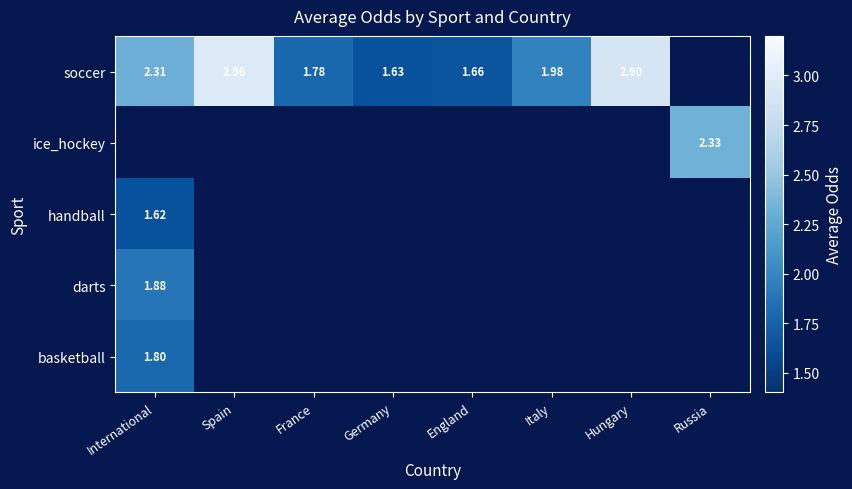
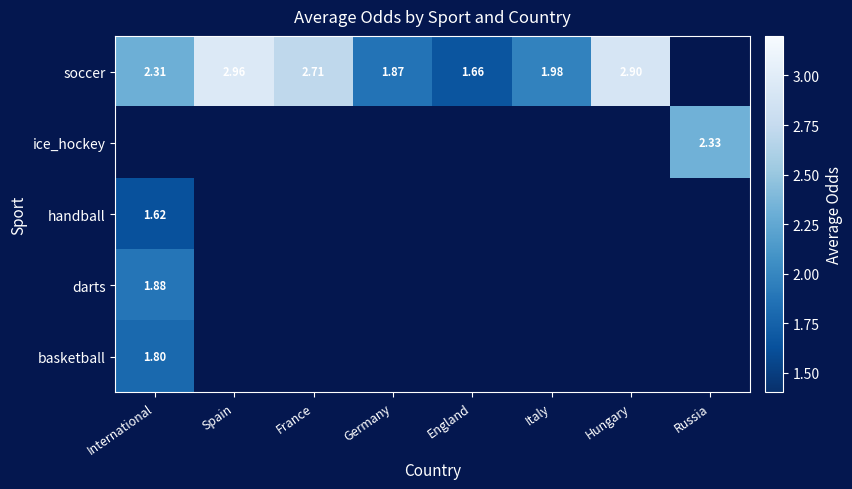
soccer, France: 1.78 -> 2.71
soccer, Germany: 1.63 -> 1.87
